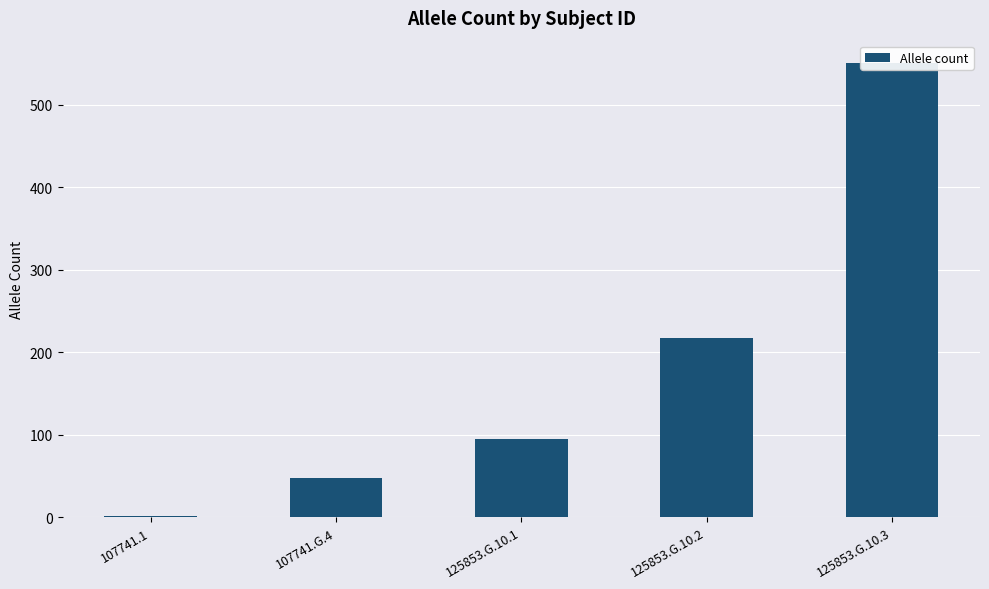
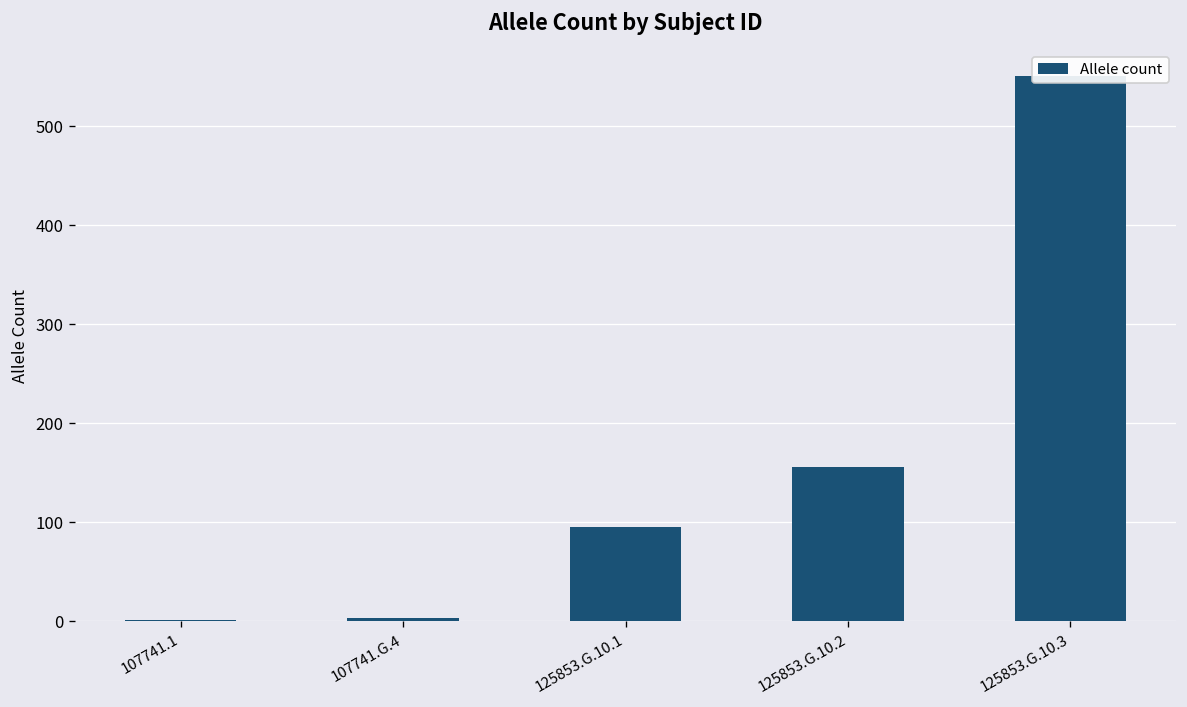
107741.G.4: 50 -> 0
125853.G.10.2: 220 -> 160
